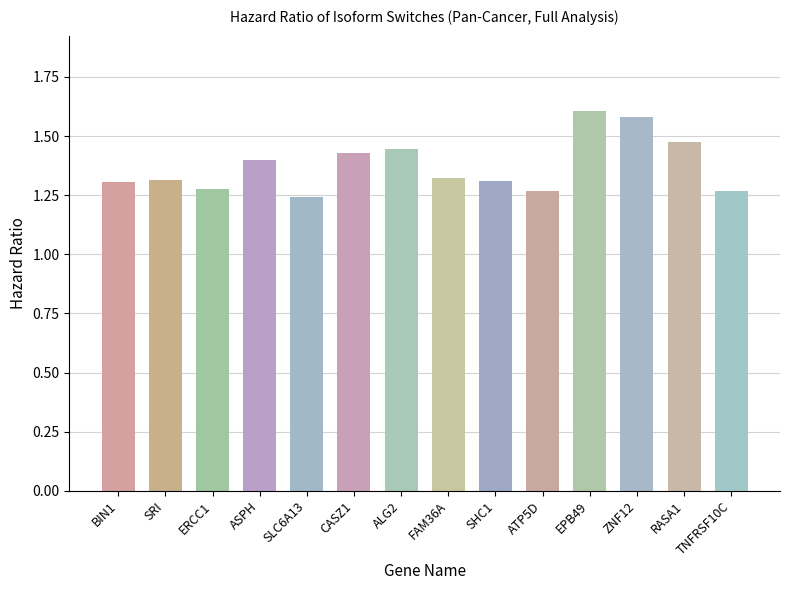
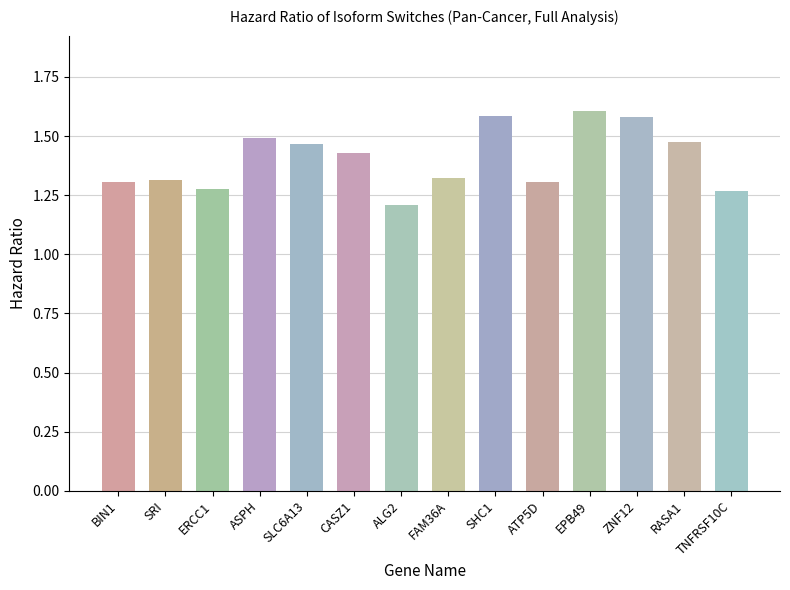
ASPH: 1.40 -> 1.49
SLC6A13: 1.24 -> 1.47
ALG2: 1.44 -> 1.21
SHC1: 1.31 -> 1.58
ATP5D: 1.27 -> 1.30
